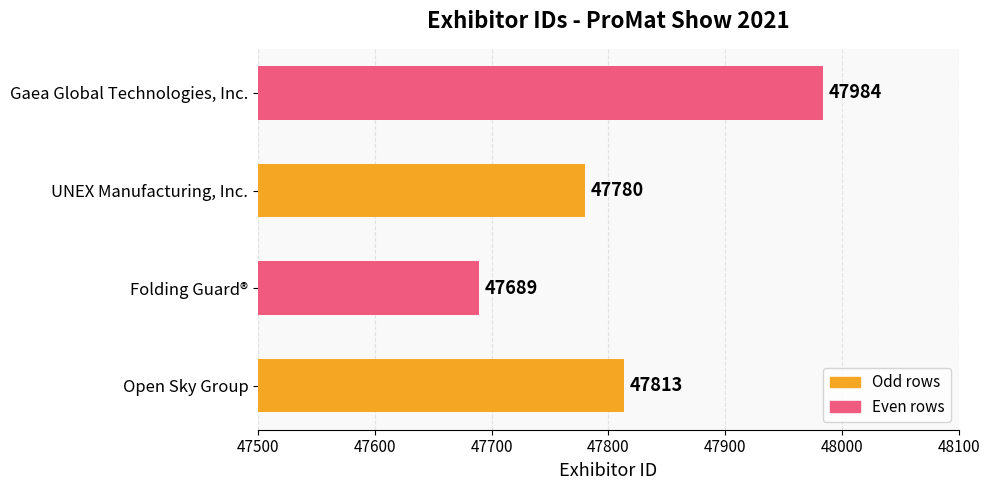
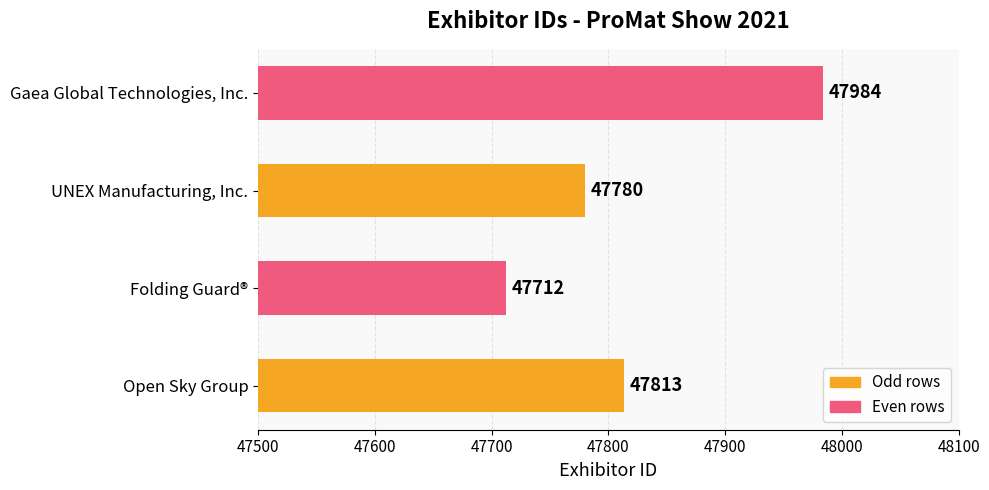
Folding Guard®: 47689 -> 47712
